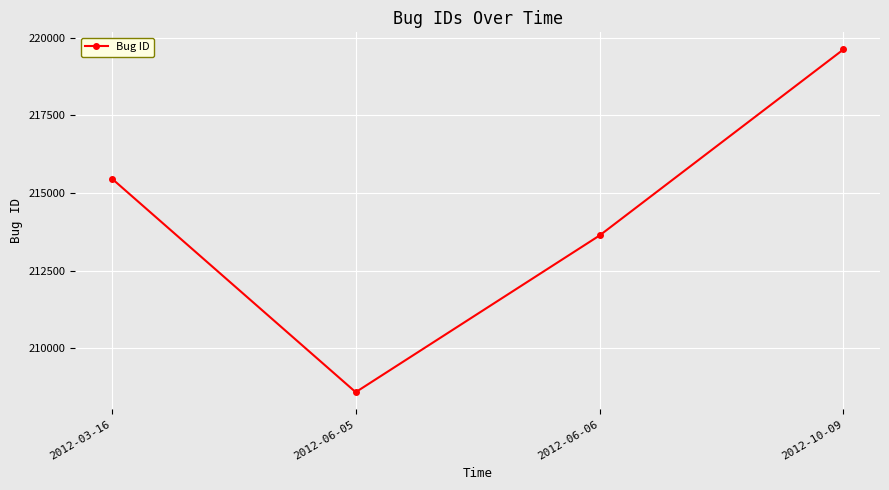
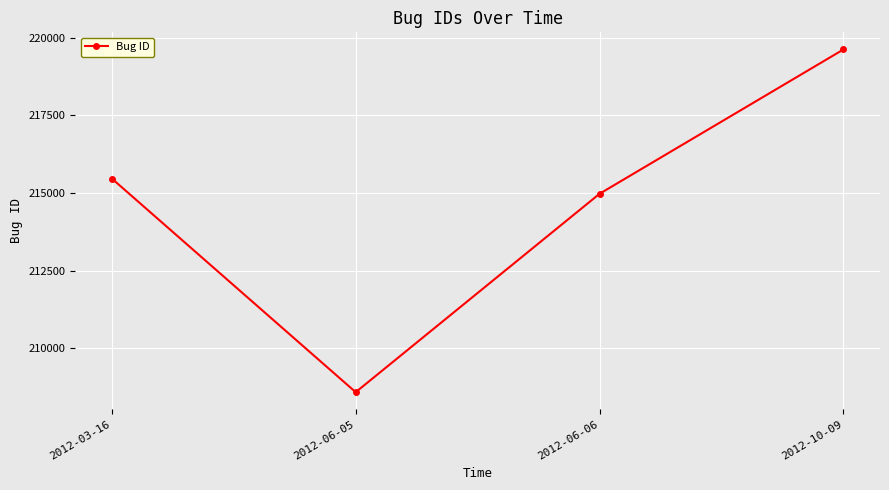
2012-06-06: 213600 -> 215000
